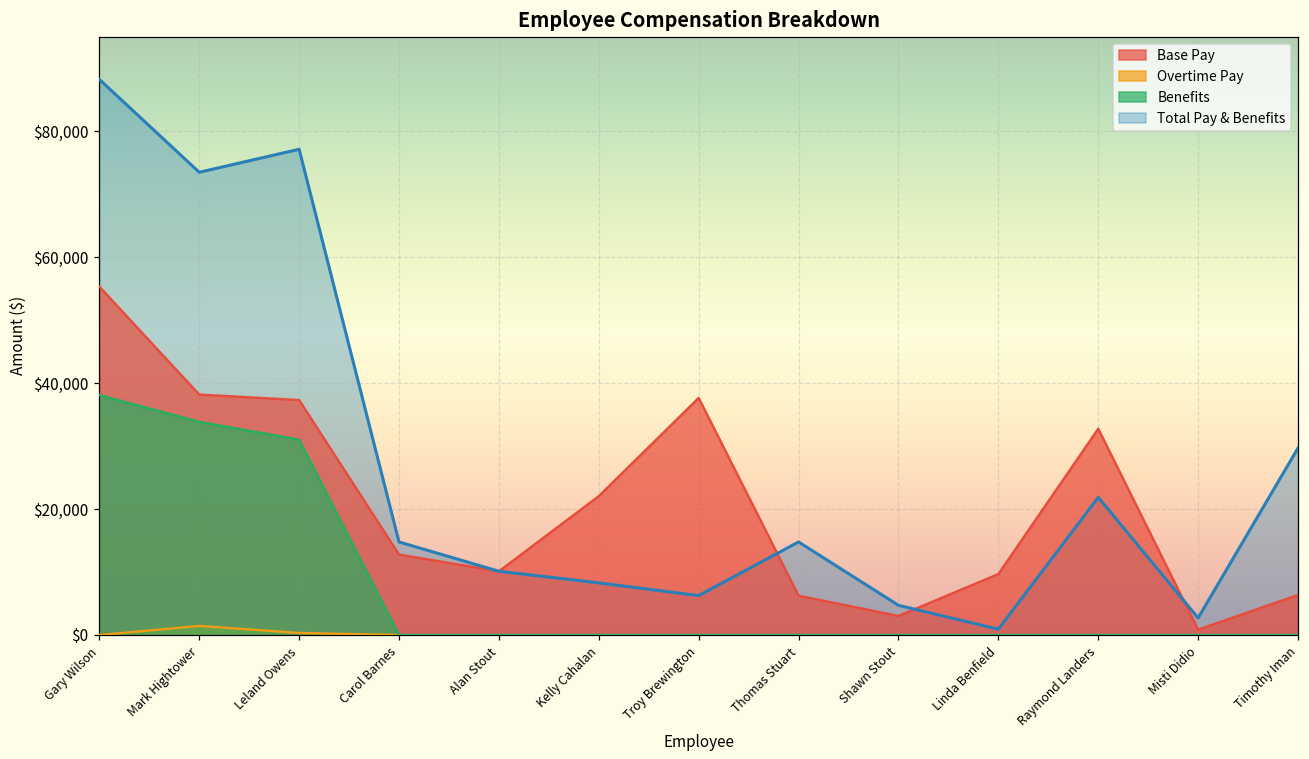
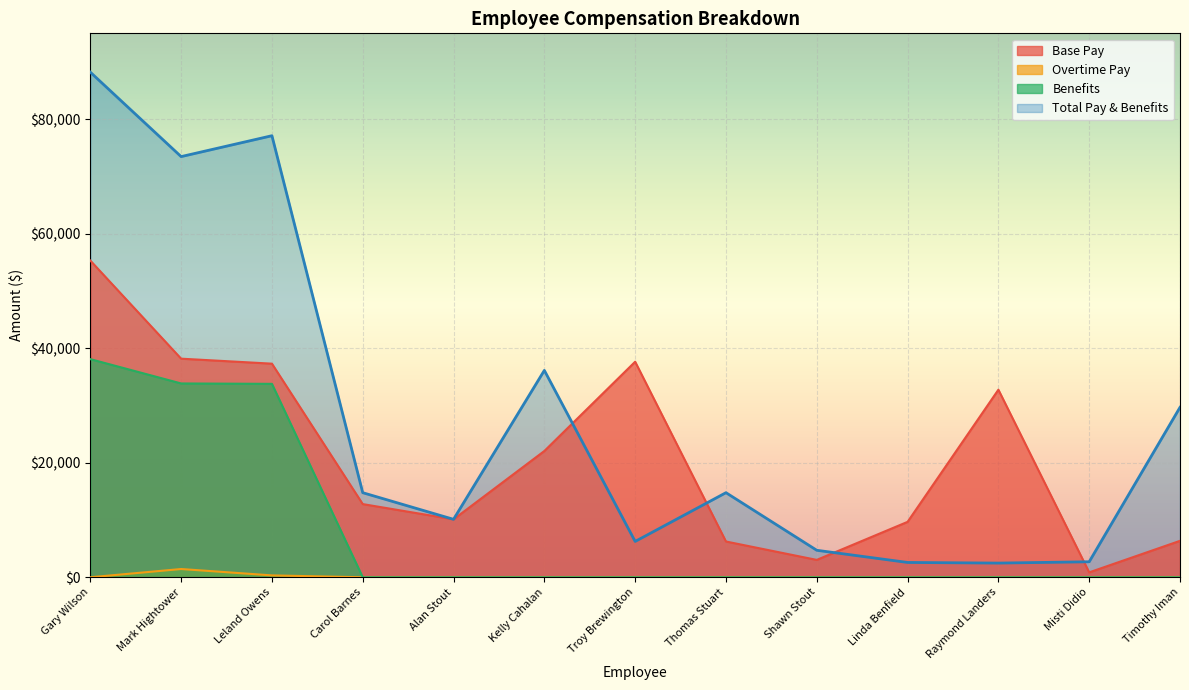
Benefits, Leland Owens: $31,000 -> $34,000
Total Pay & Benefits, Kelly Cahalan: $8,000 -> $36,000
Total Pay & Benefits, Linda Benfield: $1,000 -> $3,000
Total Pay & Benefits, Raymond Landers: $22,000 -> $2,000
